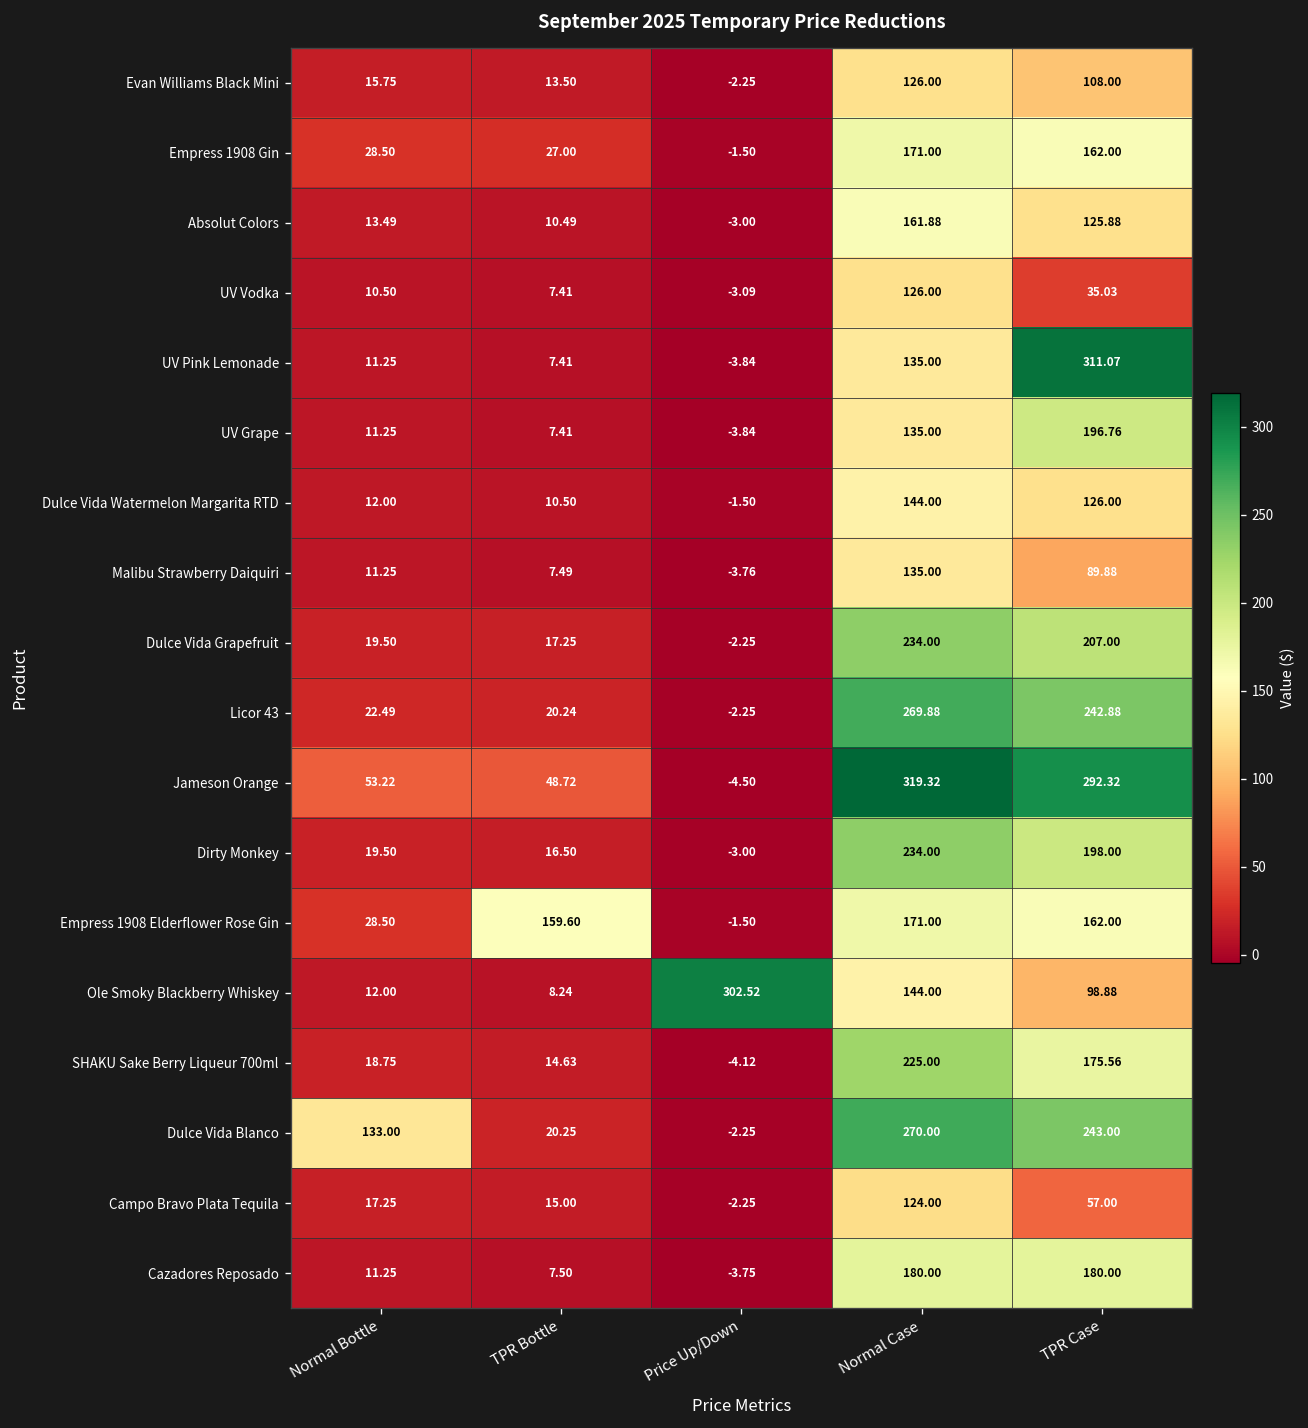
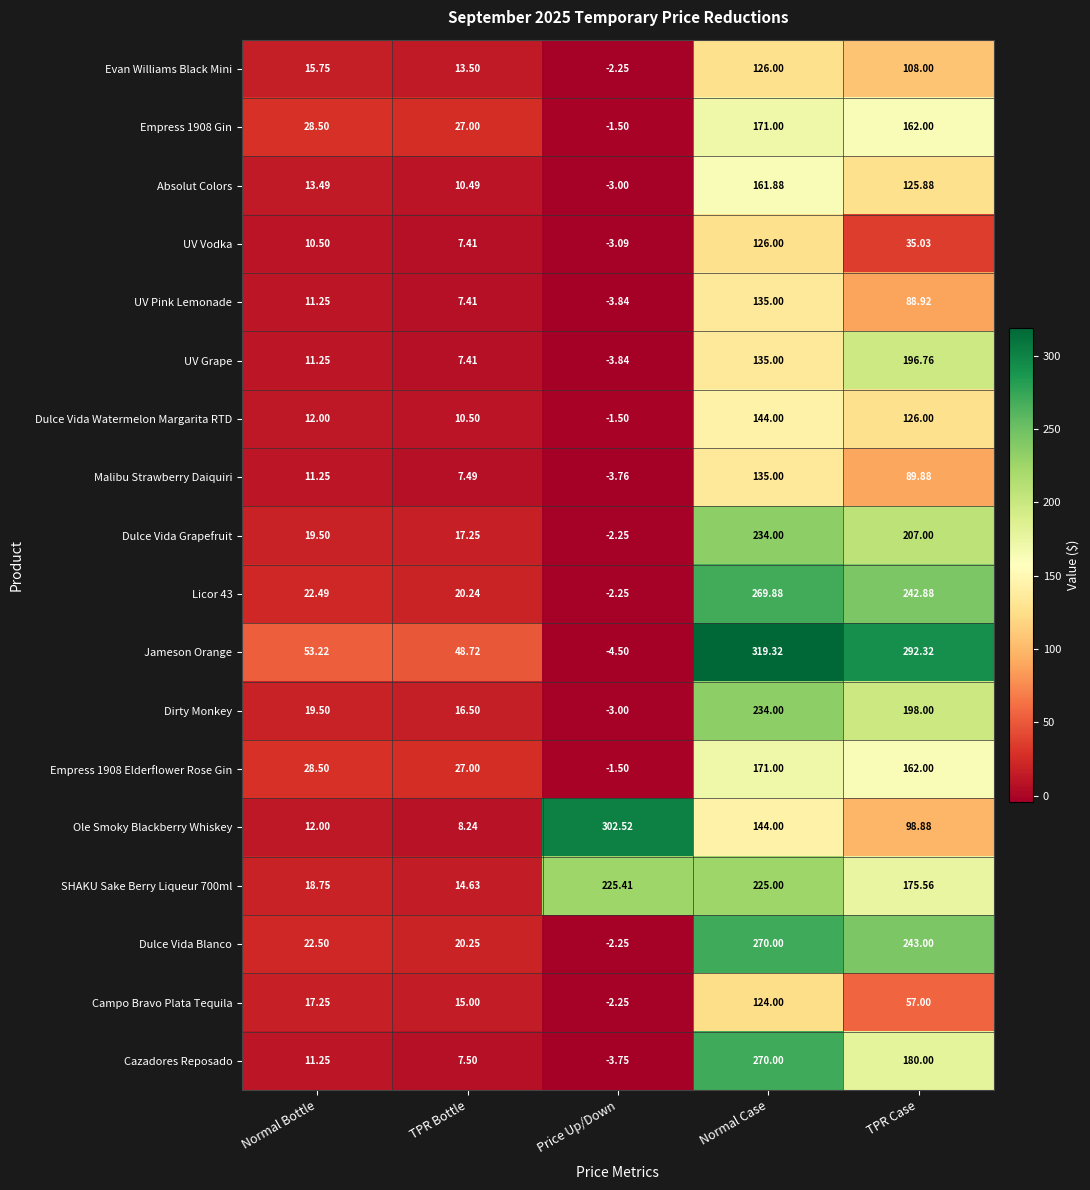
UV Pink Lemonade, TPR Case: 311.07 -> 88.92
Empress 1908 Elderflower Rose Gin, TPR Bottle: 159.60 -> 27.00
SHAKU Sake Berry Liqueur 700ml, Price Up/Down: -4.12 -> 225.41
Dulce Vida Blanco, Normal Bottle: 133.00 -> 22.50
Cazadores Reposado, Normal Case: 180.00 -> 270.00
